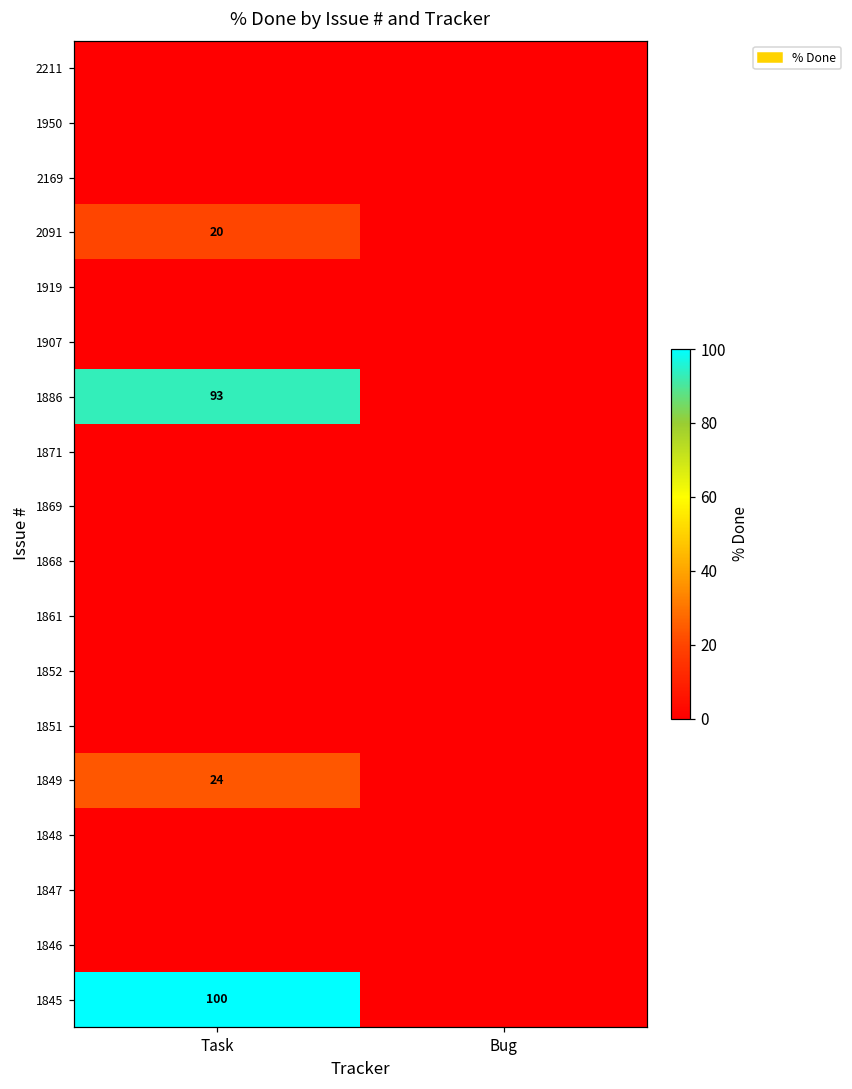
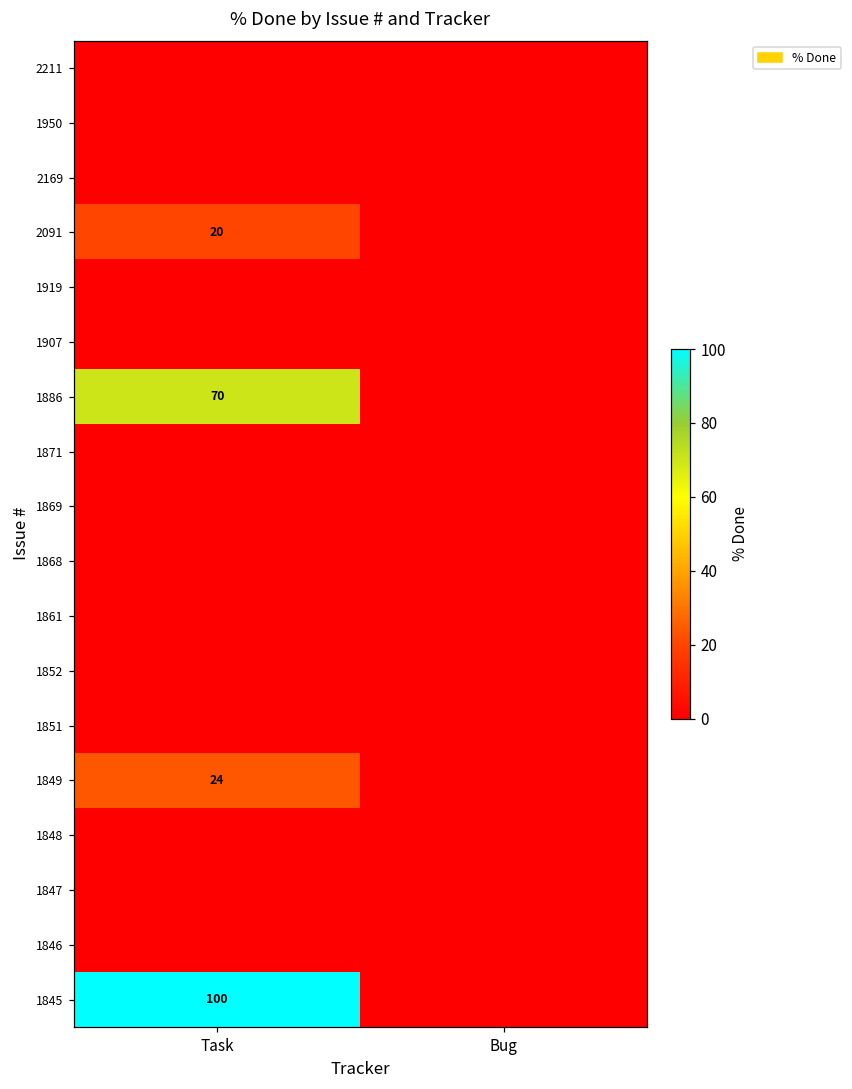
1886, Task: 93 -> 70
